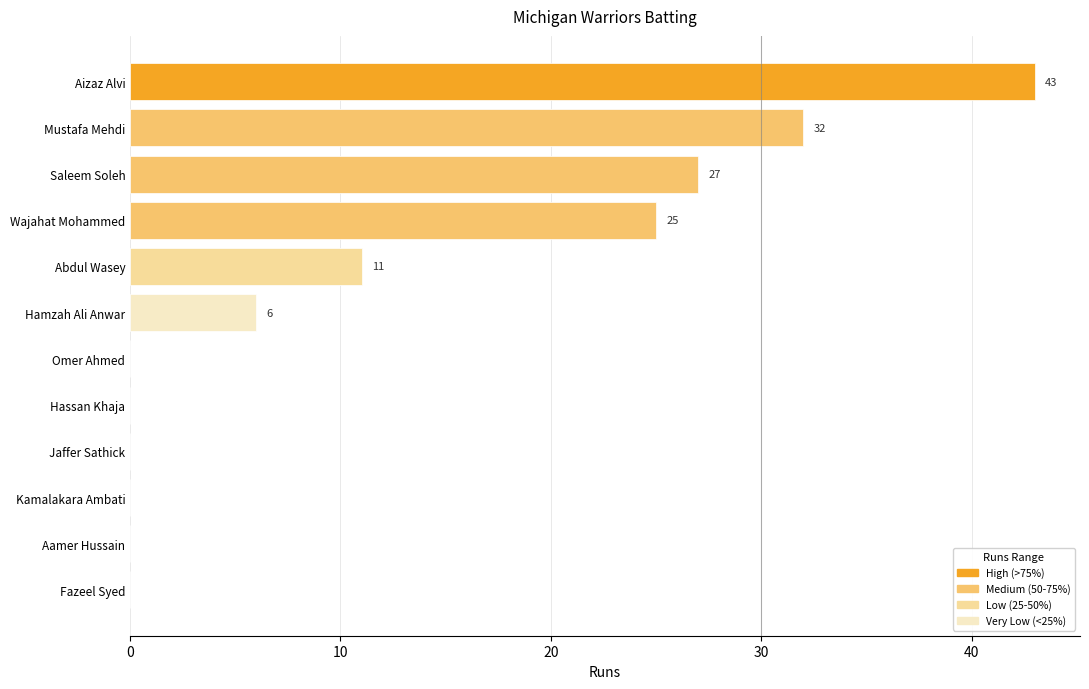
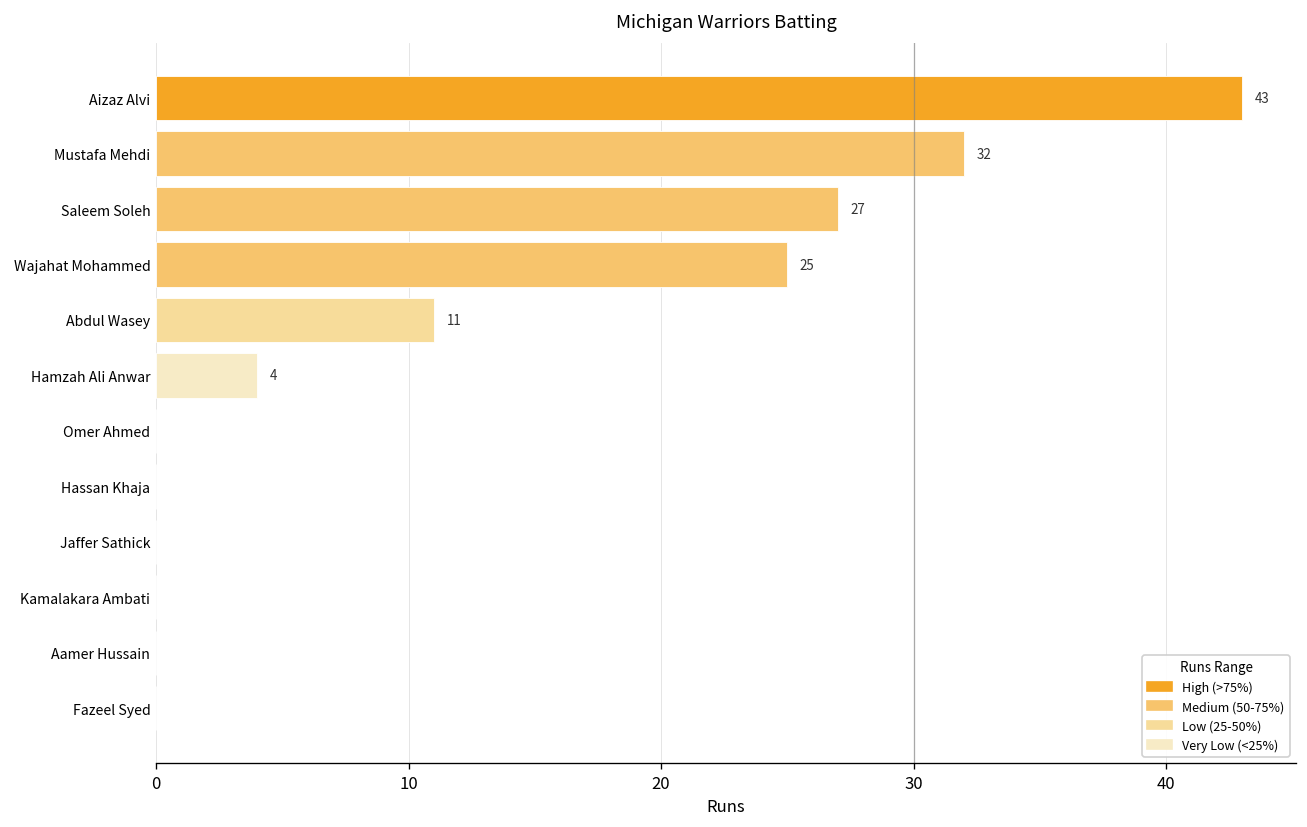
Hamzah Ali Anwar: 6 -> 4
